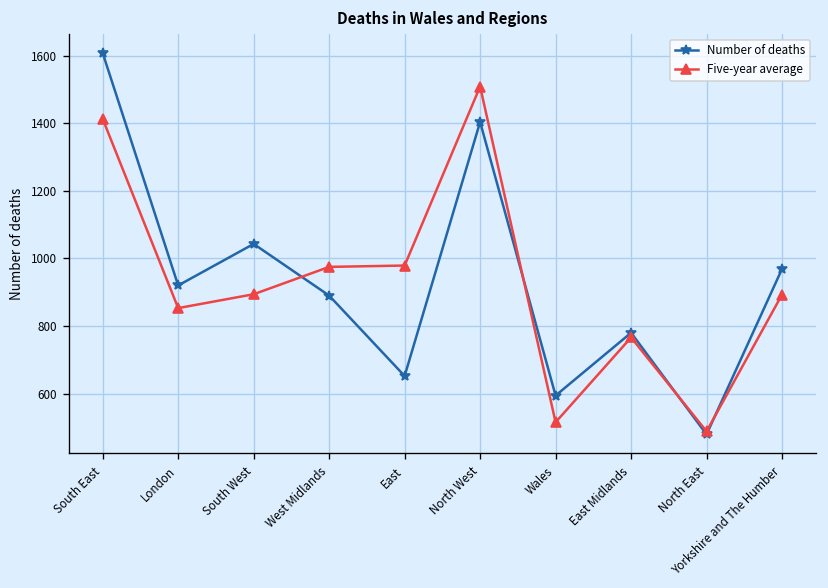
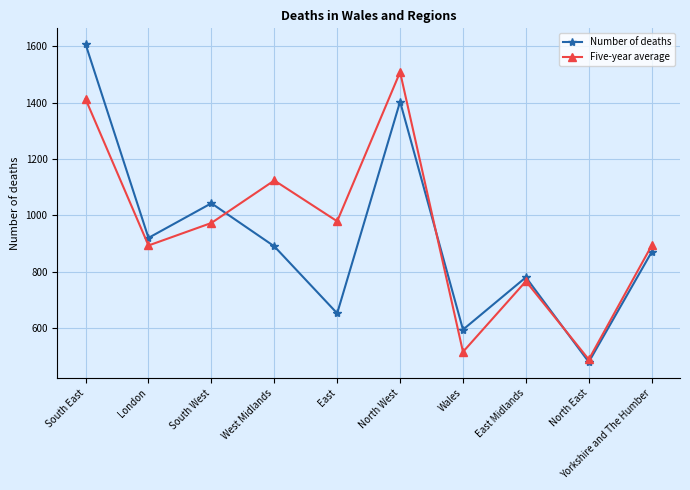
Five-year average, London: 850 -> 890
Five-year average, South West: 890 -> 970
Five-year average, West Midlands: 980 -> 1120
Number of deaths, Yorkshire and The Humber: 970 -> 870
